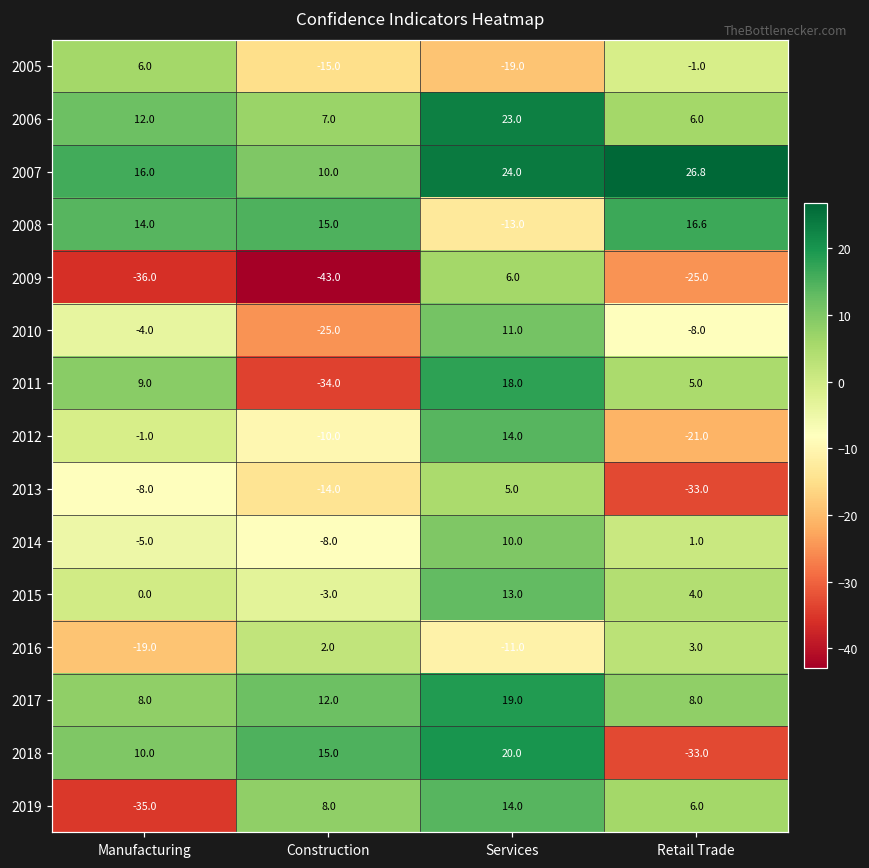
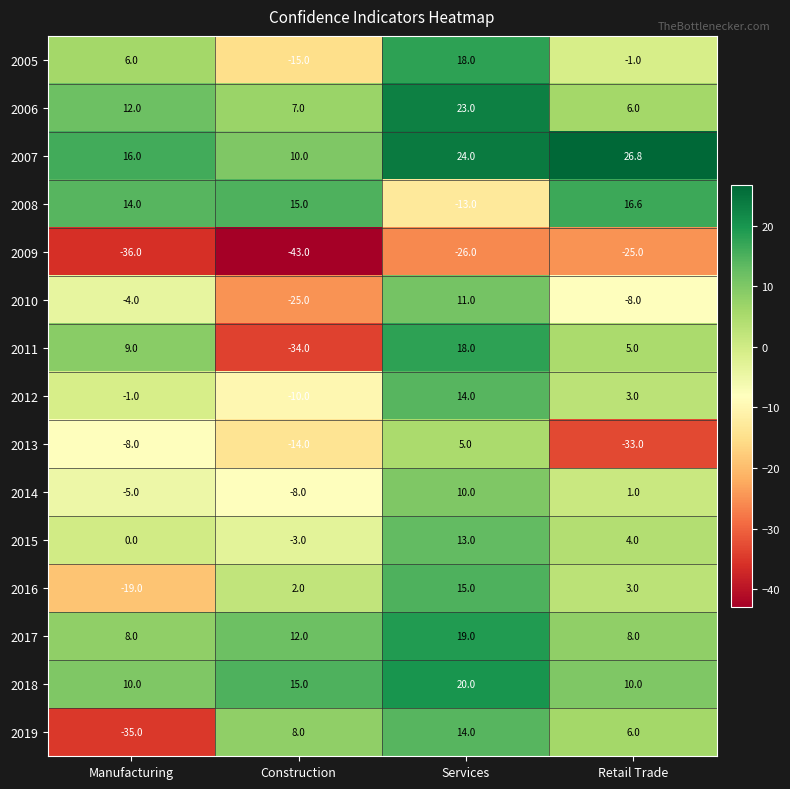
2005, Services: -19.0 -> 18.0
2009, Services: 6.0 -> -26.0
2012, Retail Trade: -21.0 -> 3.0
2016, Services: -11.0 -> 15.0
2018, Retail Trade: -33.0 -> 10.0
